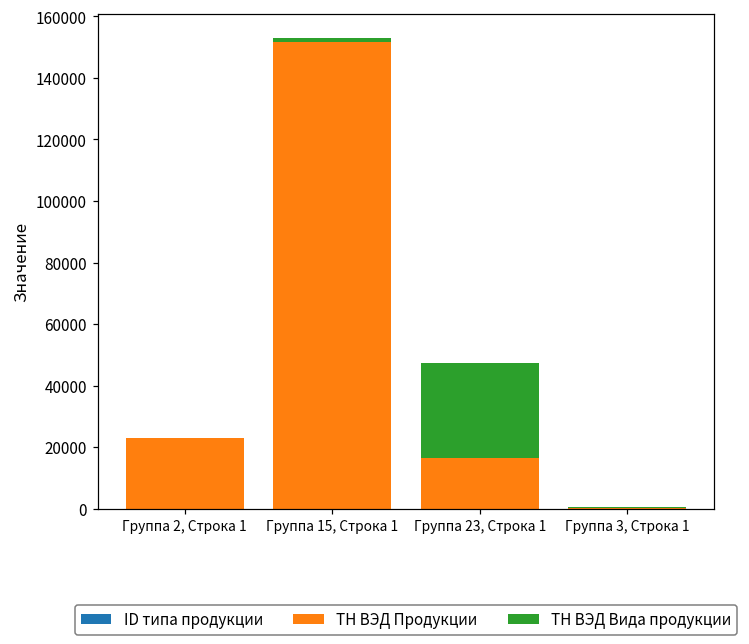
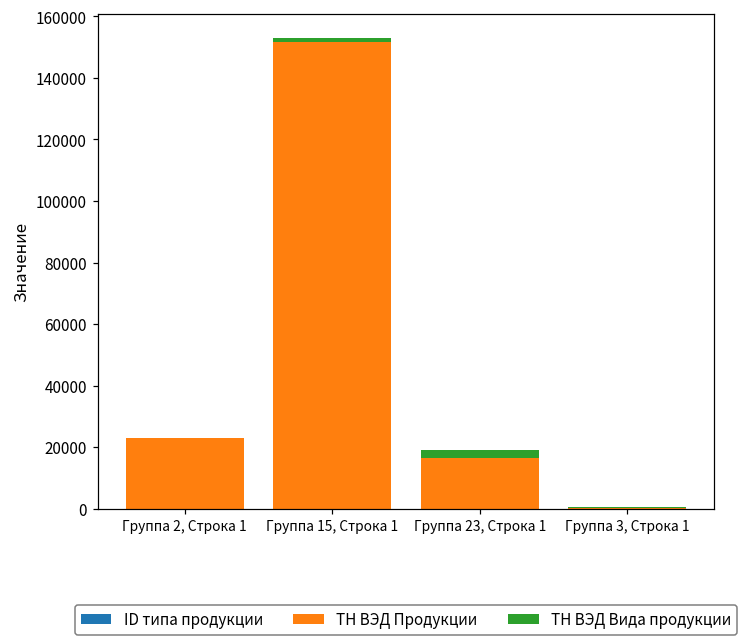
ТН ВЭД Вида продукции, Группа 23, Строка 1: 31000 -> 2000
